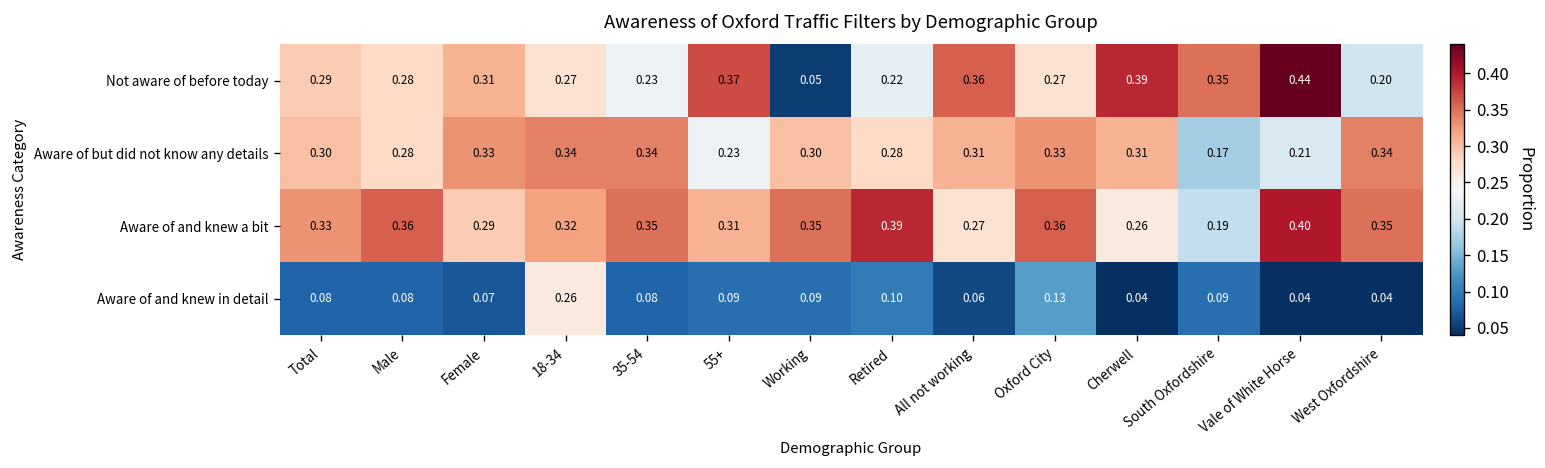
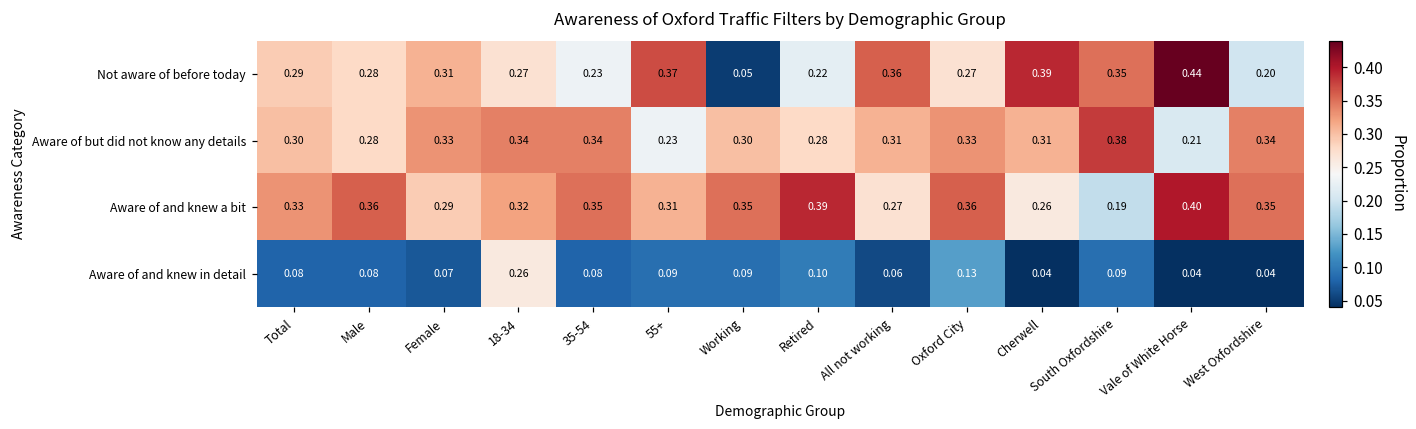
Aware of but did not know any details, South Oxfordshire: 0.17 -> 0.38
